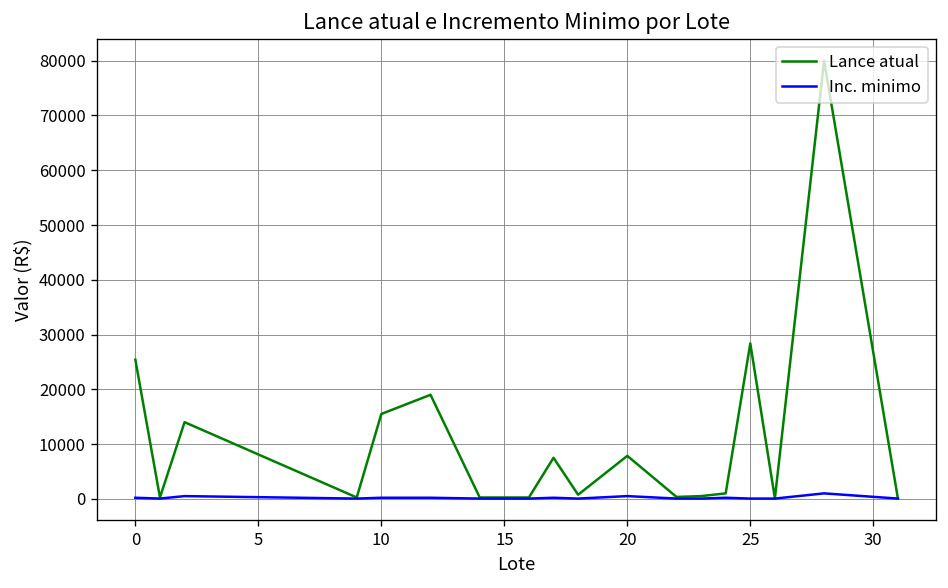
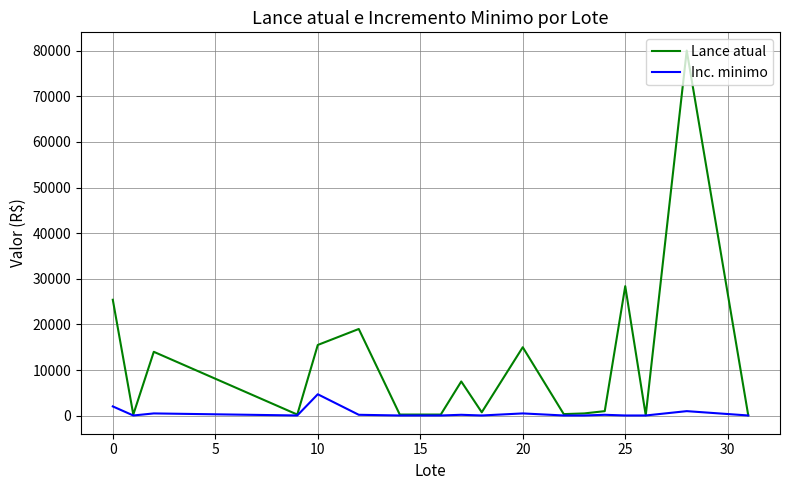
Inc. minimo, 0: 0 -> 2000
Inc. minimo, 10: 0 -> 5000
Lance atual, 20: 8000 -> 15000
